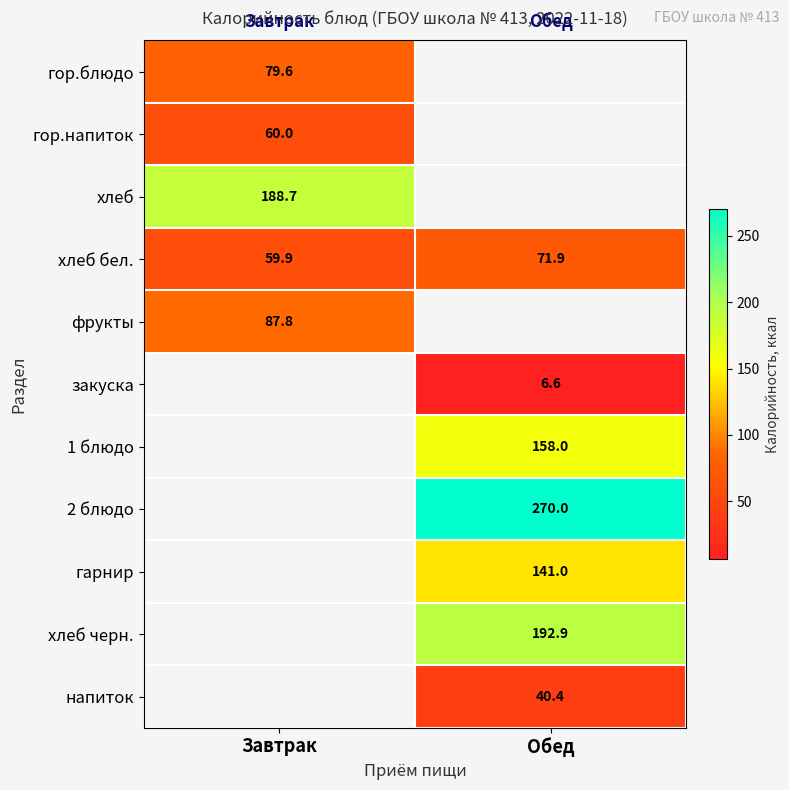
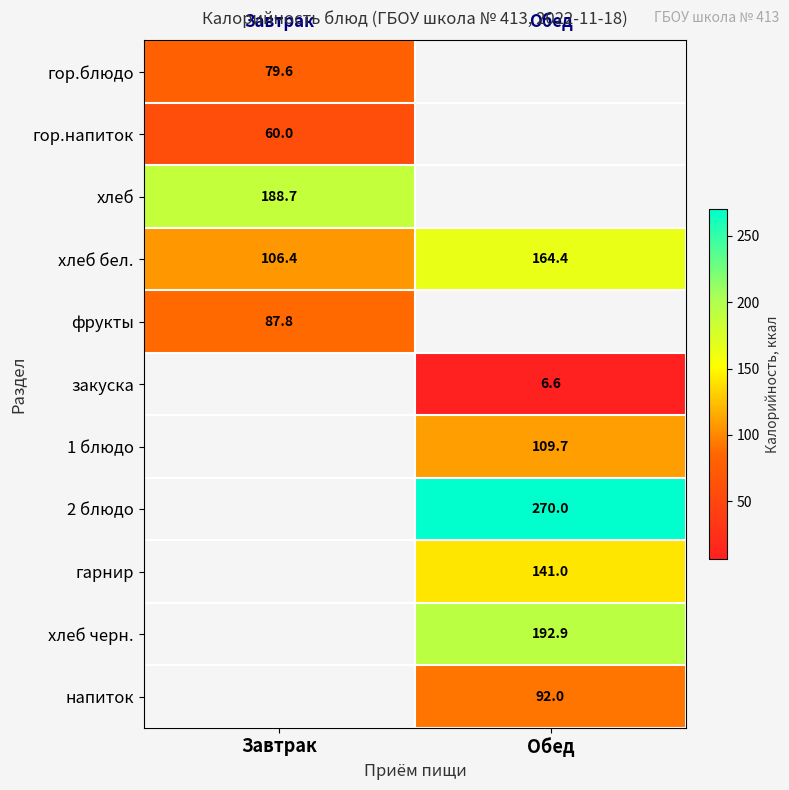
хлеб бел., Завтрак: 59.9 -> 106.4
хлеб бел., Обед: 71.9 -> 164.4
1 блюдо, Обед: 158.0 -> 109.7
напиток, Обед: 40.4 -> 92.0
